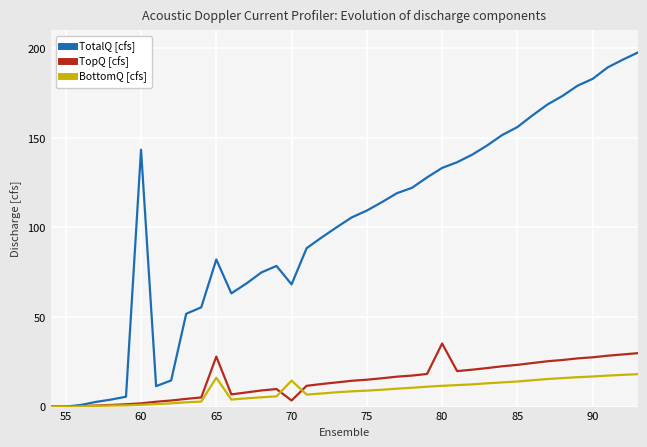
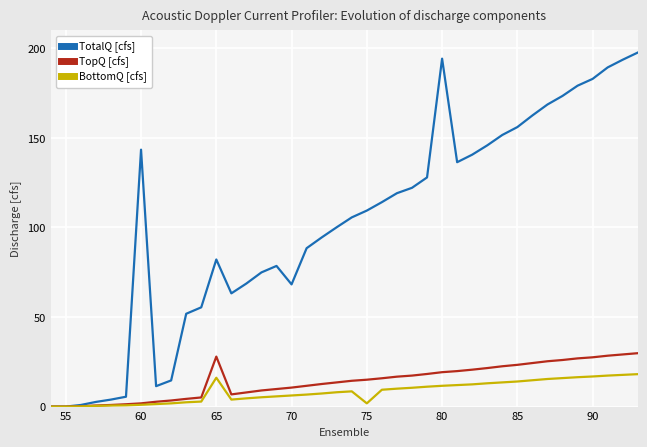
TopQ [cfs], 70: 3 -> 11
BottomQ [cfs], 70: 15 -> 6
BottomQ [cfs], 75: 9 -> 2
TotalQ [cfs], 80: 133 -> 194
TopQ [cfs], 80: 35 -> 19
